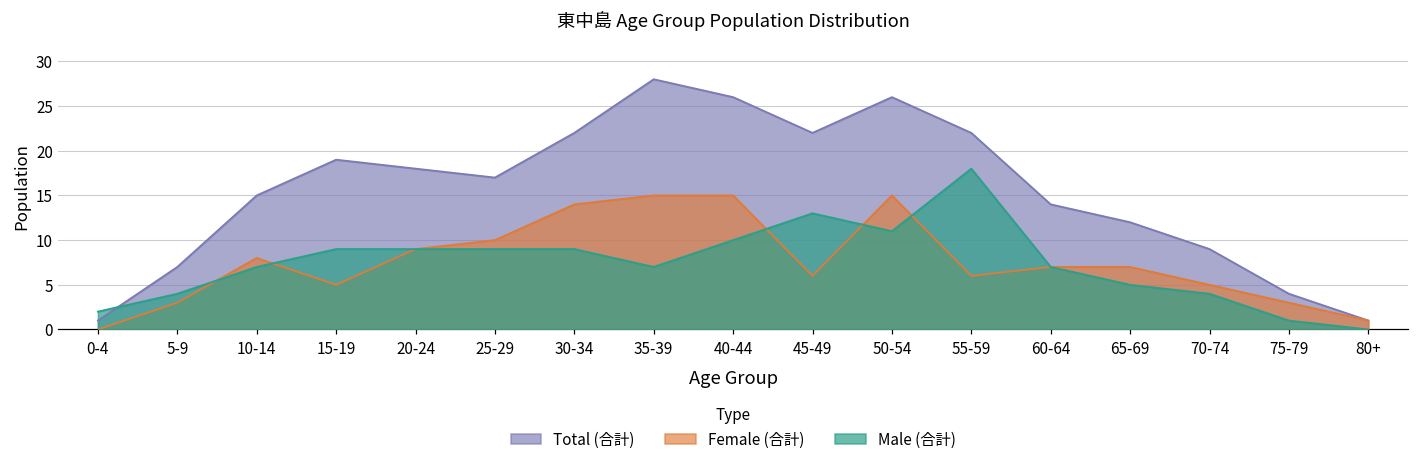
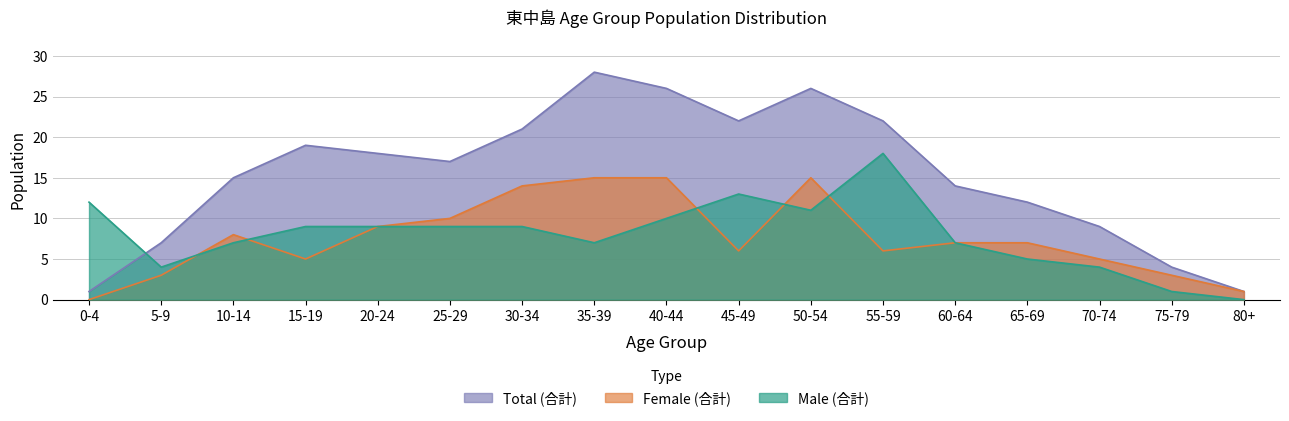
Male (合計), 0-4: 2 -> 12
Total (合計), 30-34: 22 -> 21
